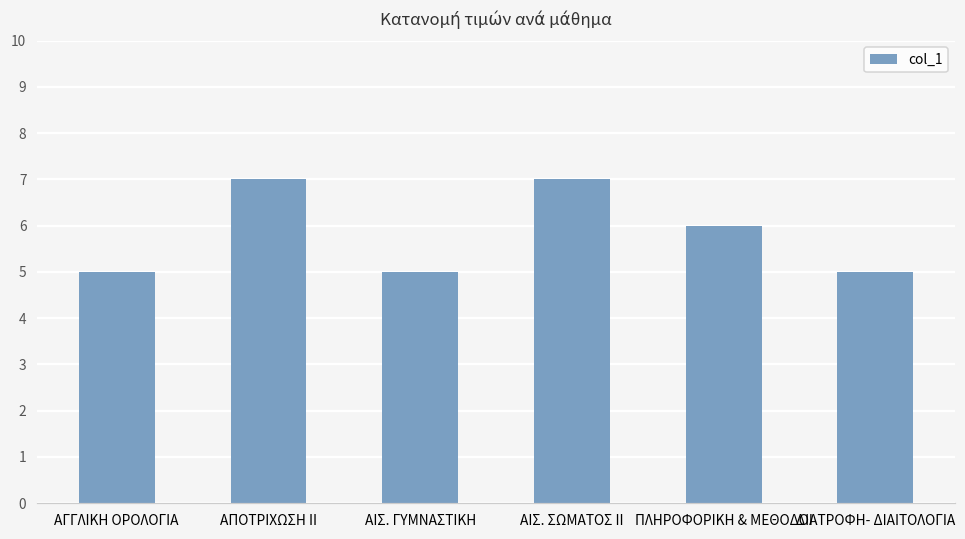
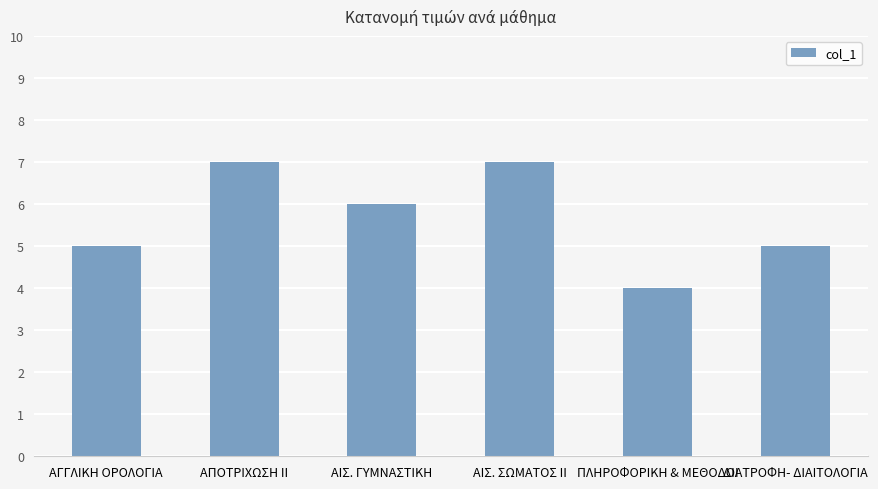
ΑΙΣ. ΓΥΜΝΑΣΤΙΚΗ: 5 -> 6
ΠΛΗΡΟΦΟΡΙΚΗ & ΜΕΘΟΔΟΙ: 6 -> 4
